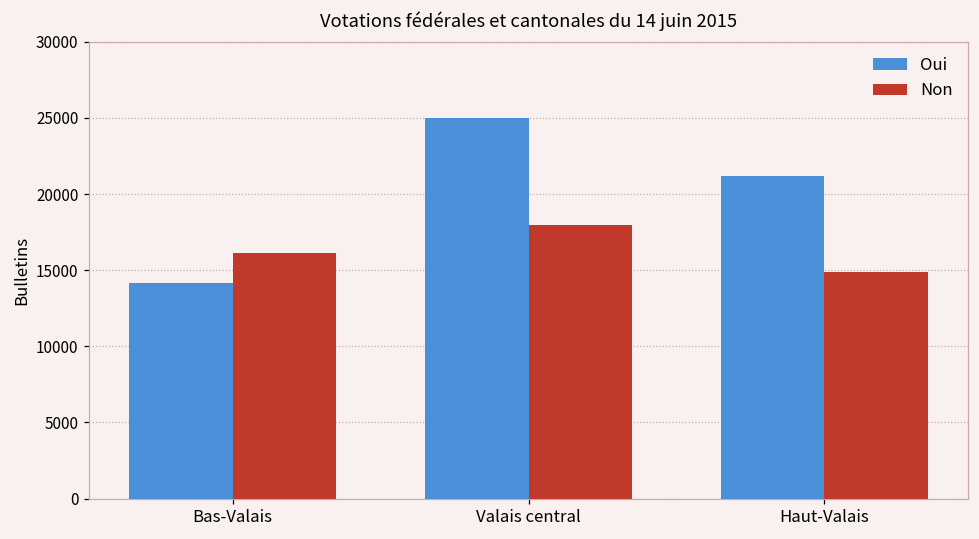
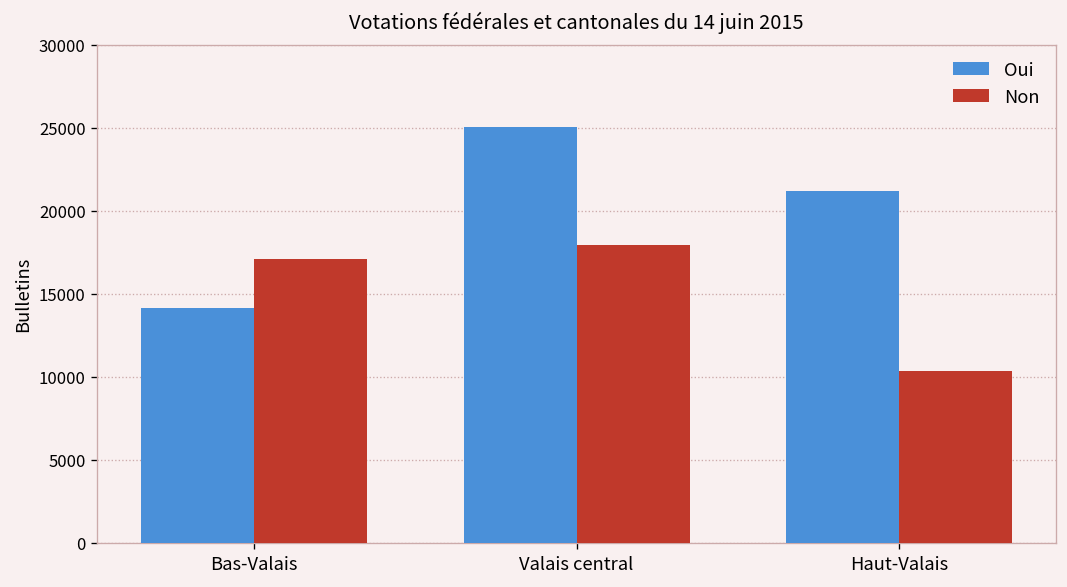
Non, Bas-Valais: 16200 -> 17100
Non, Haut-Valais: 14900 -> 10400
